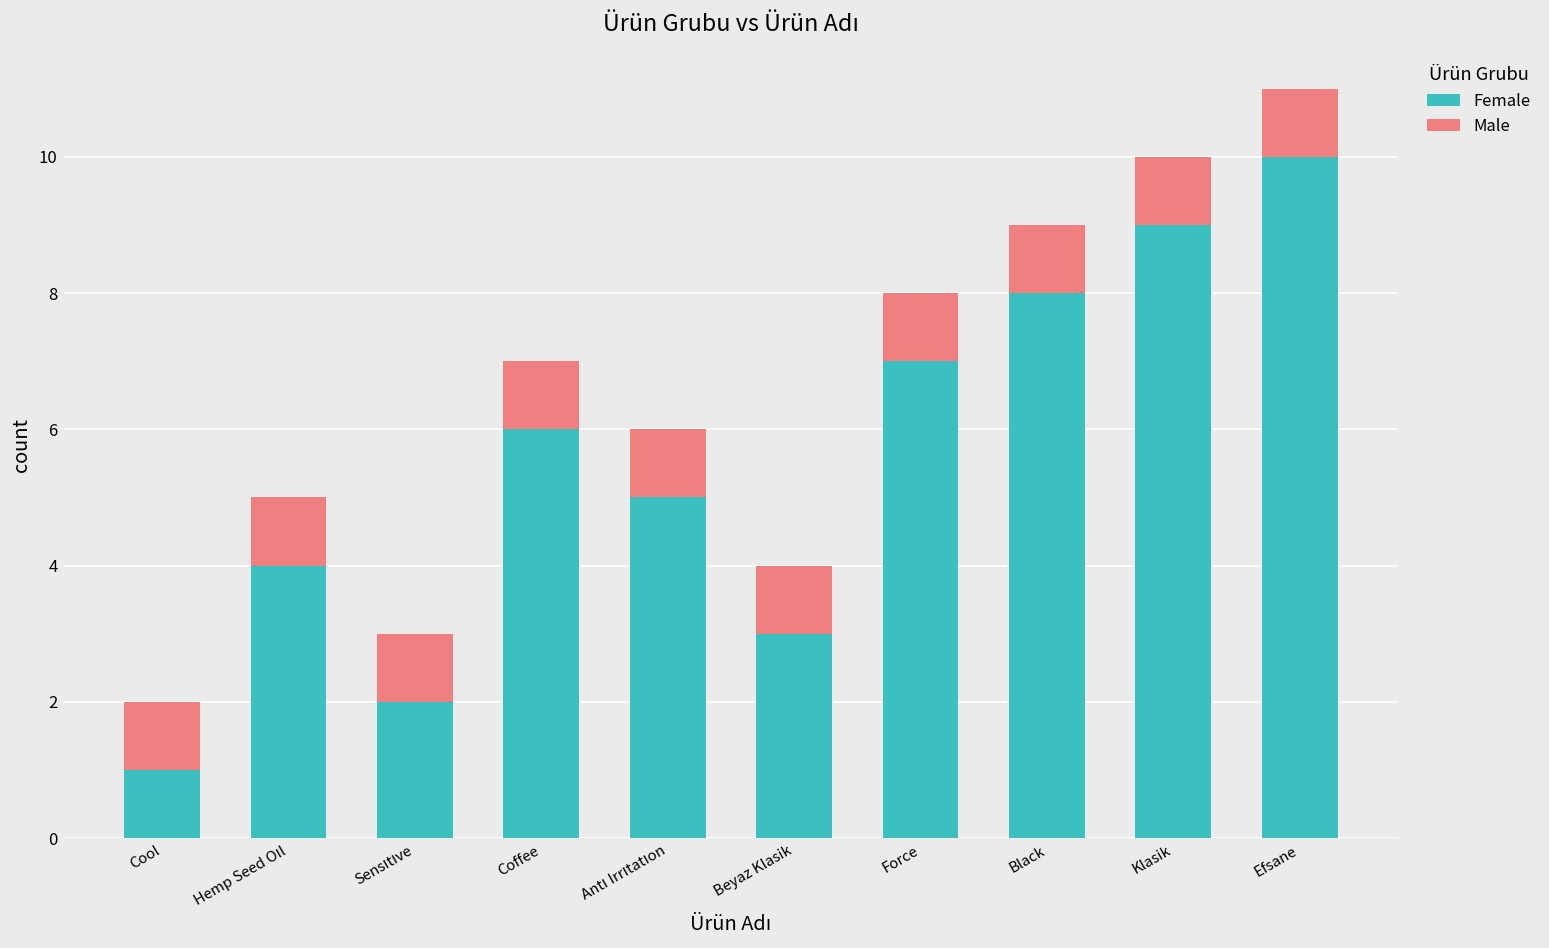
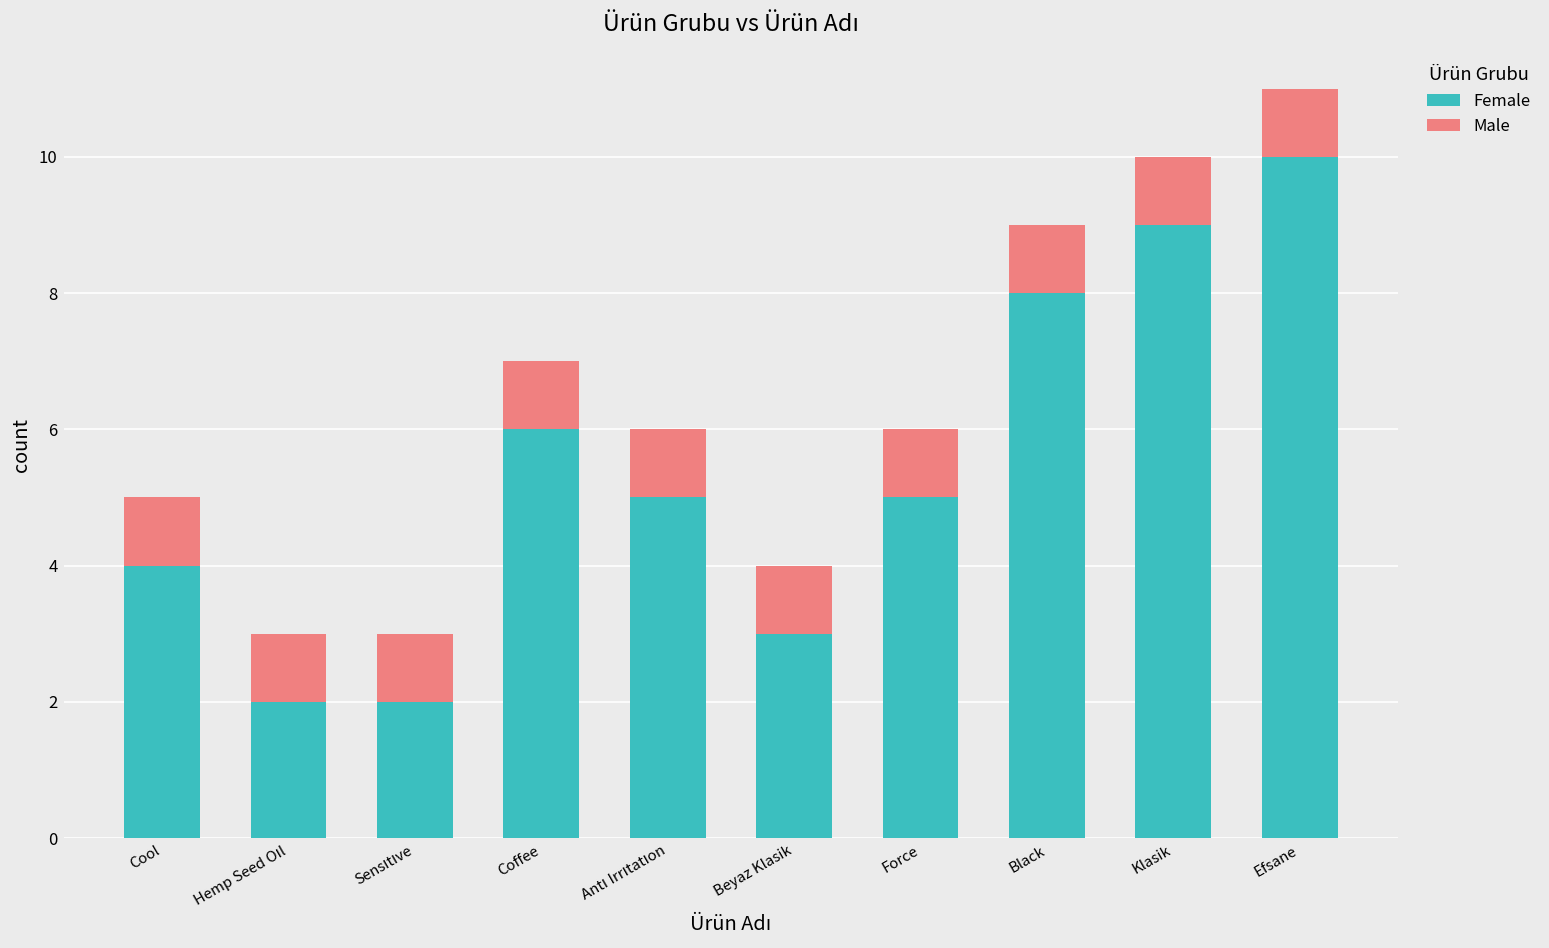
Female, Cool: 1 -> 4
Female, Hemp Seed Oıl: 4 -> 2
Female, Force: 7 -> 5
